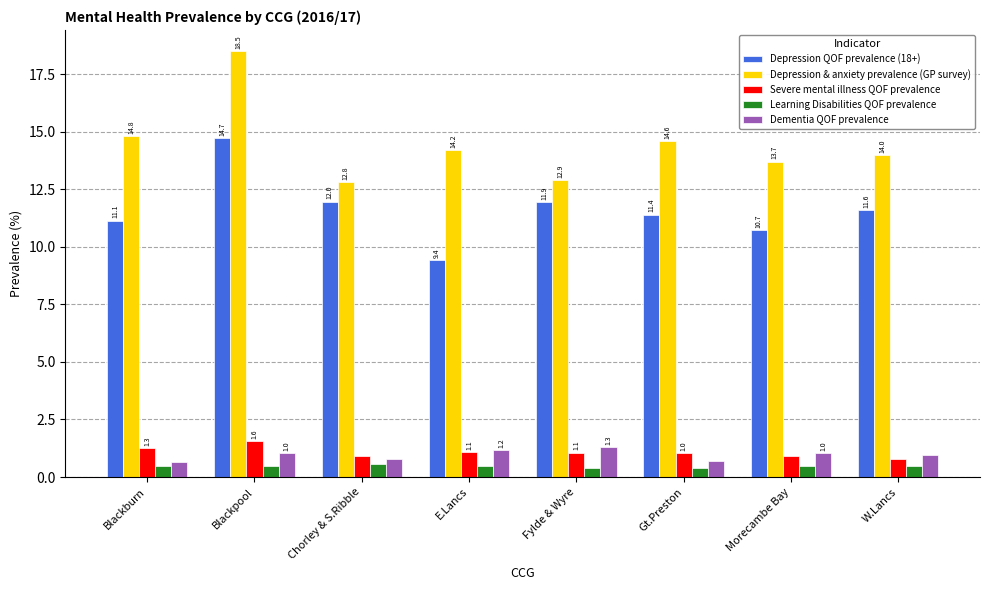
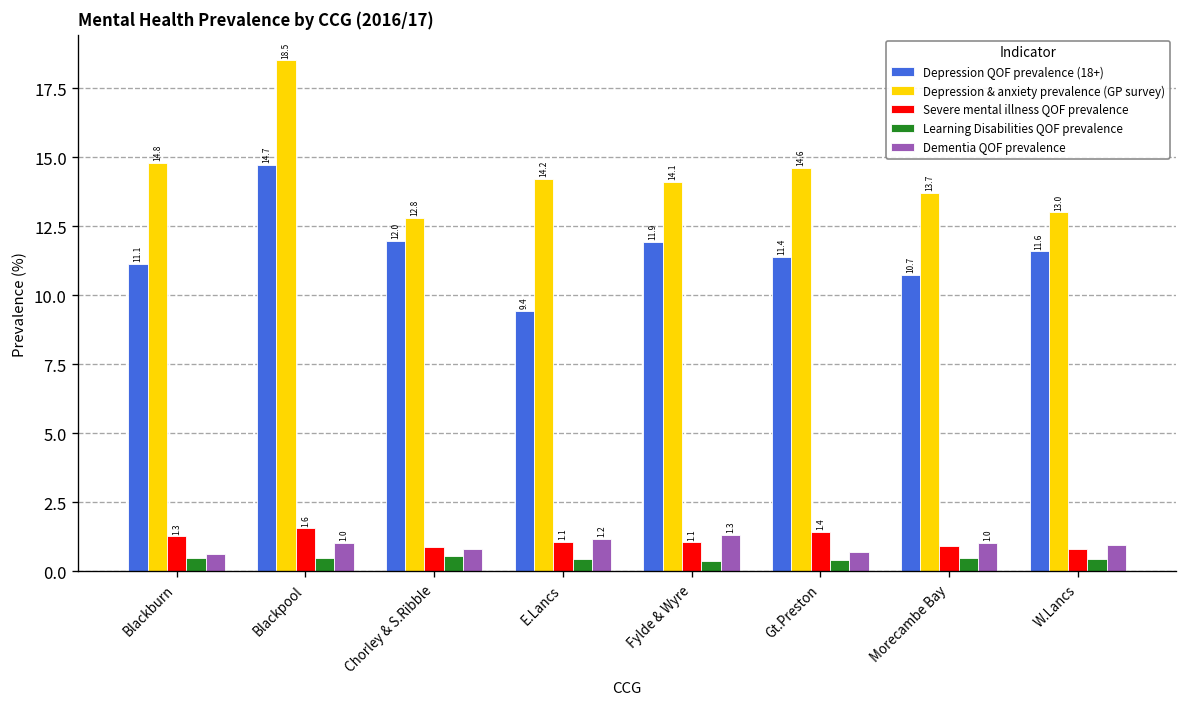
Depression & anxiety prevalence (GP survey), Fylde & Wyre: 12.9 -> 14.1
Severe mental illness QOF prevalence, Gt.Preston: 1.0 -> 1.4
Depression & anxiety prevalence (GP survey), W.Lancs: 14.0 -> 13.0
